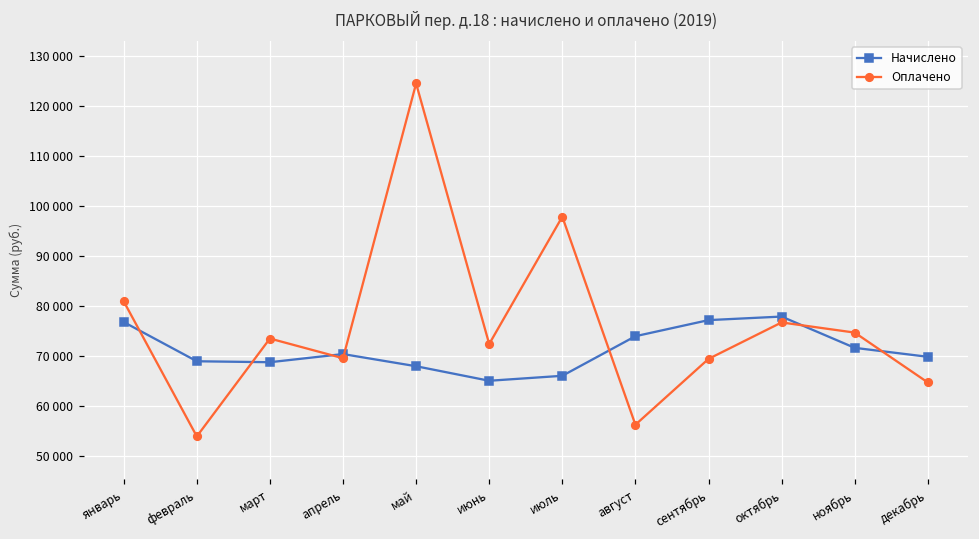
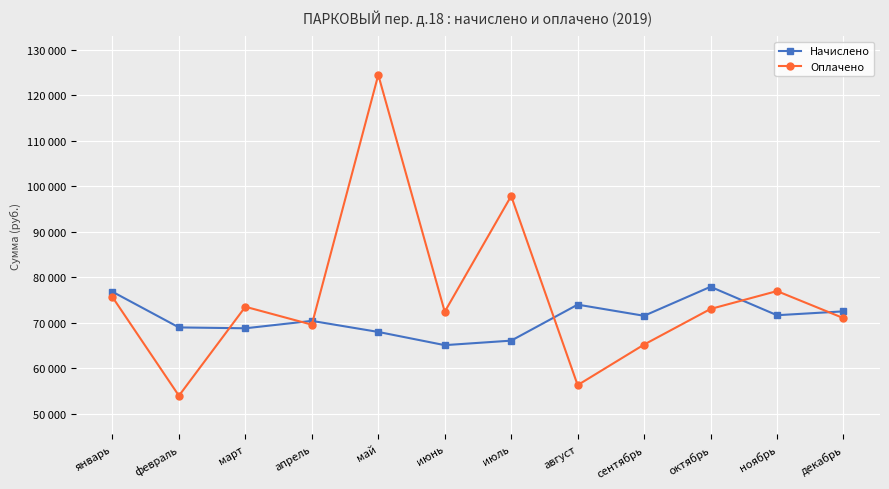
Оплачено, январь: 81000 -> 76000
Начислено, сентябрь: 77000 -> 72000
Оплачено, сентябрь: 69000 -> 65000
Оплачено, октябрь: 77000 -> 73000
Оплачено, ноябрь: 75000 -> 77000
Начислено, декабрь: 70000 -> 73000
Оплачено, декабрь: 65000 -> 71000
